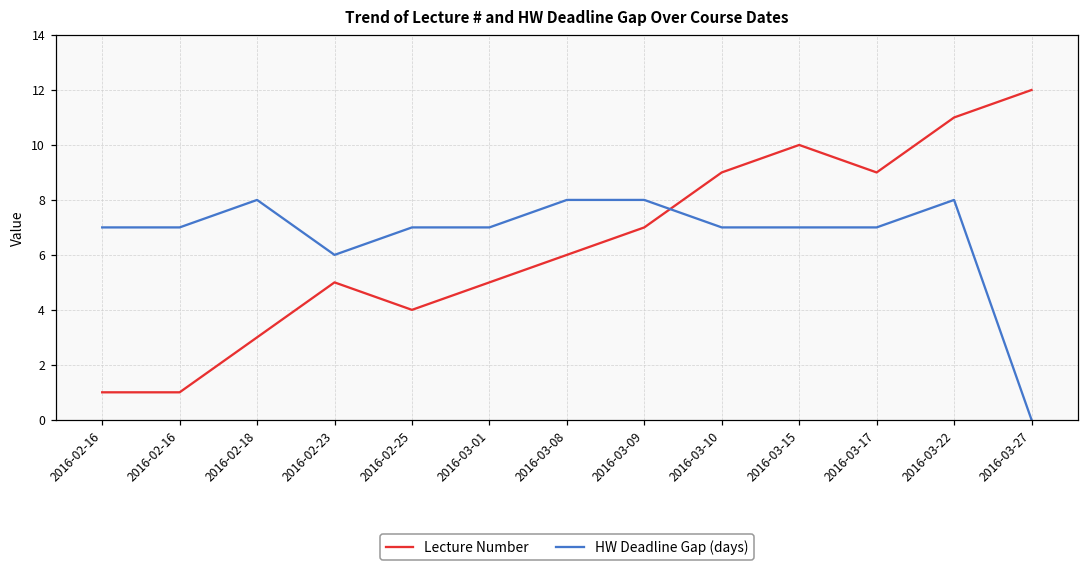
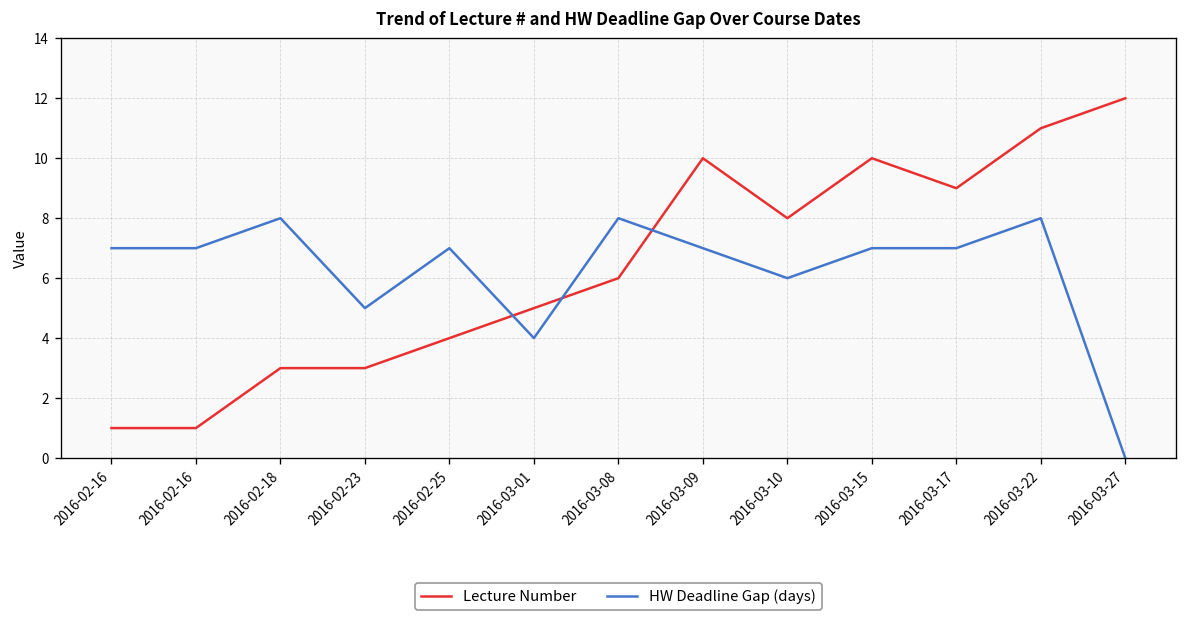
Lecture Number, 2016-02-23: 5 -> 3
HW Deadline Gap (days), 2016-02-23: 6 -> 5
HW Deadline Gap (days), 2016-03-01: 7 -> 4
Lecture Number, 2016-03-09: 7 -> 10
HW Deadline Gap (days), 2016-03-09: 8 -> 7
Lecture Number, 2016-03-10: 9 -> 8
HW Deadline Gap (days), 2016-03-10: 7 -> 6
